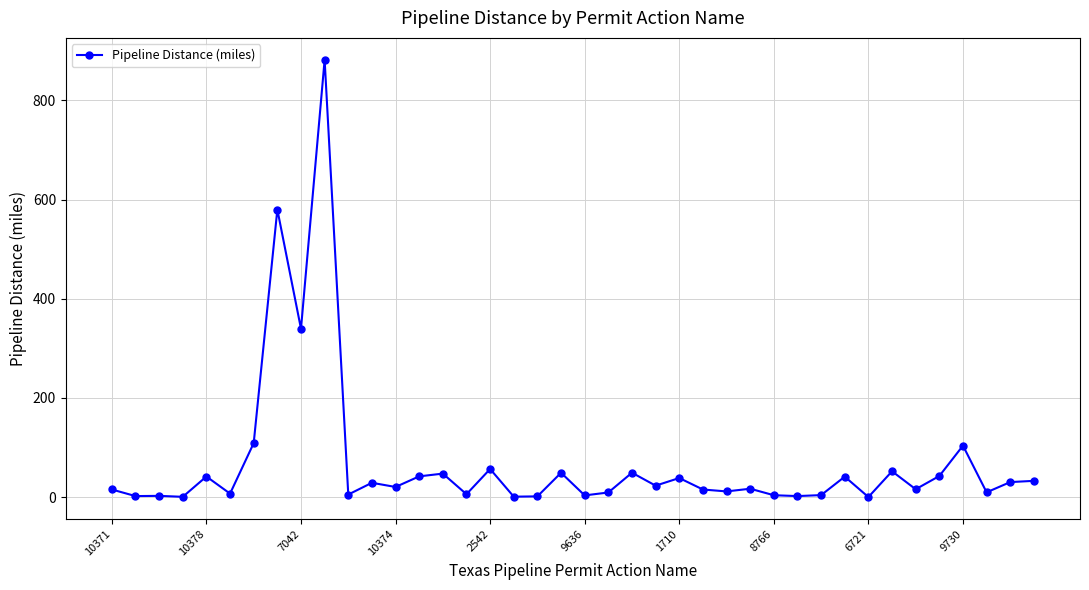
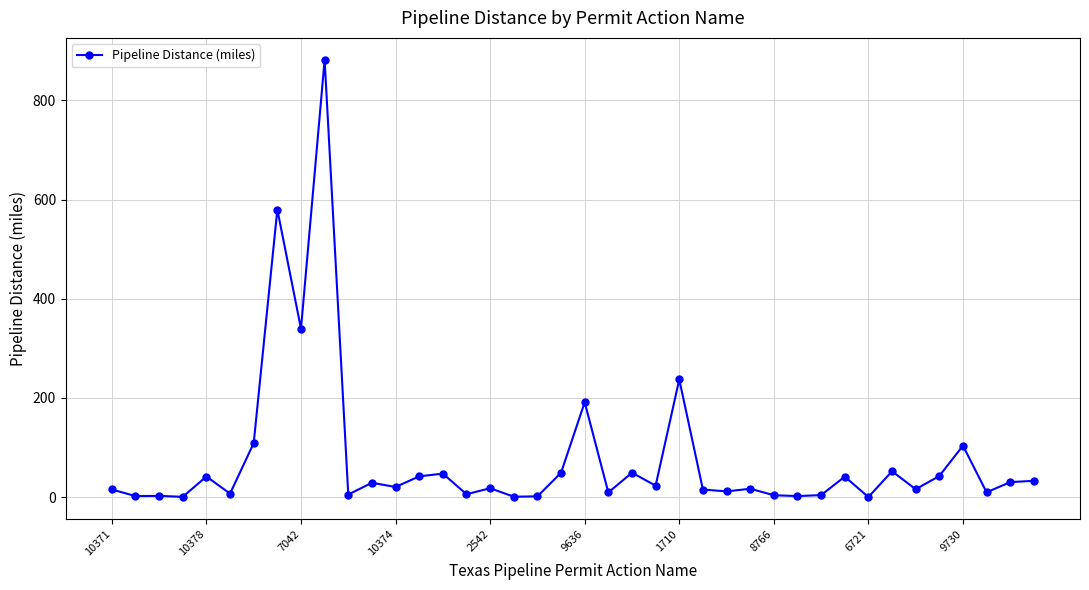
2542: 60 -> 20
9636: 0 -> 190
1710: 40 -> 240
